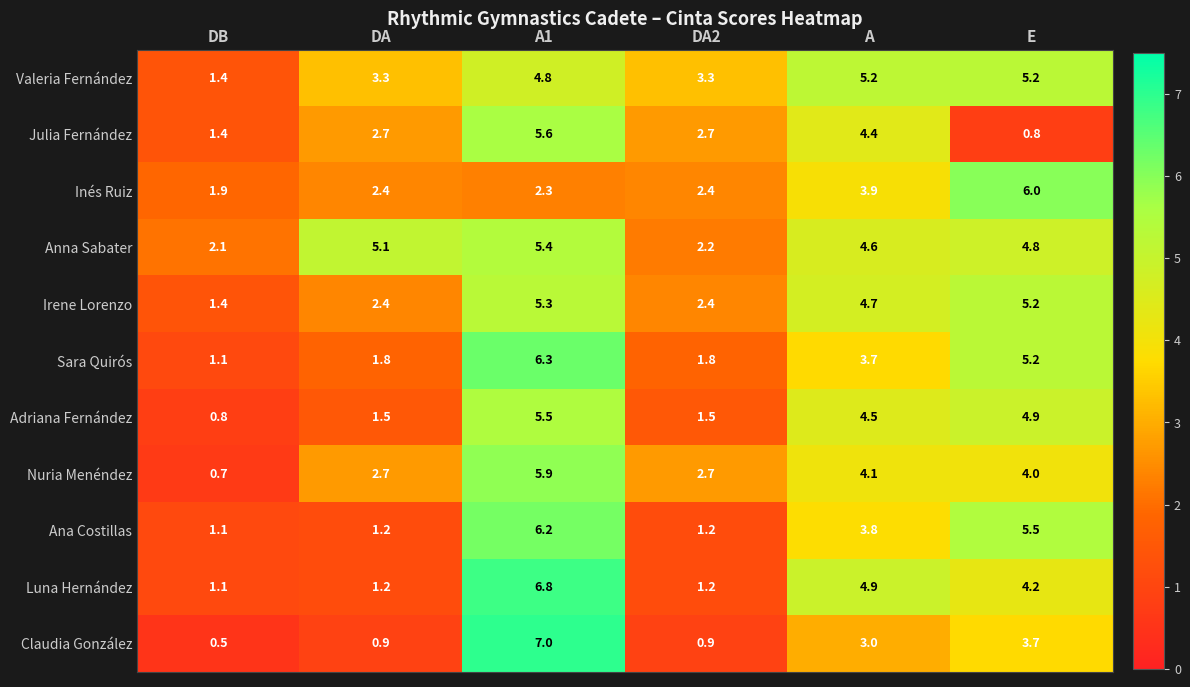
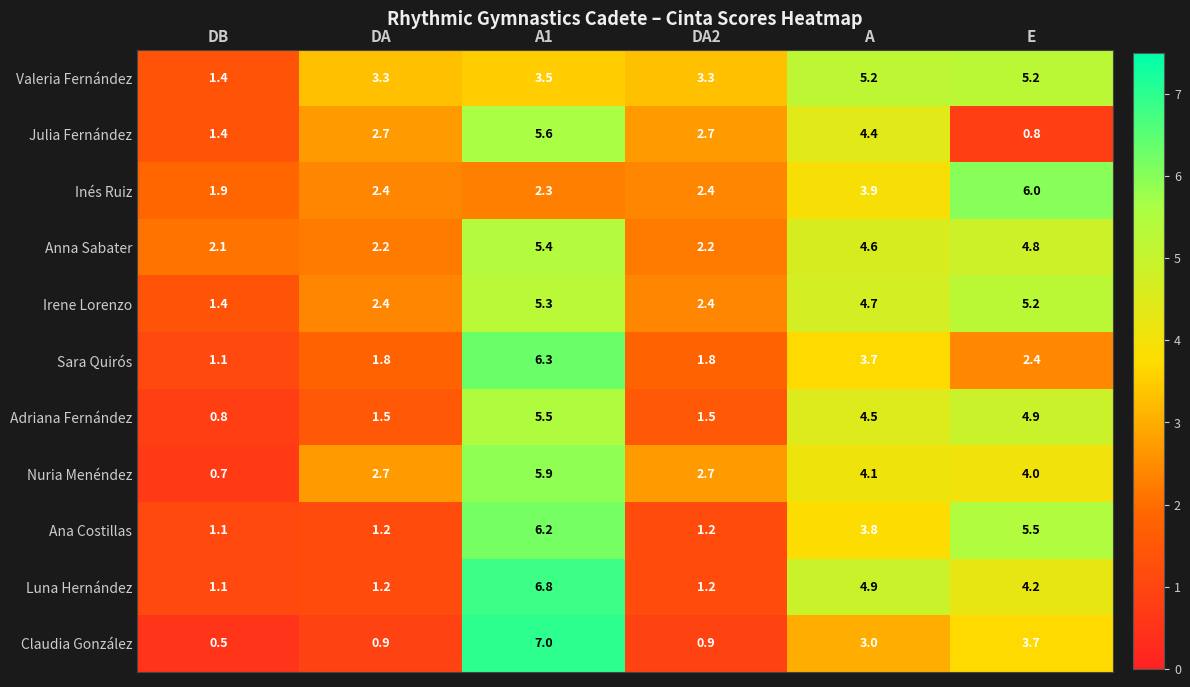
Valeria Fernández, A1: 4.8 -> 3.5
Anna Sabater, DA: 5.1 -> 2.2
Sara Quirós, E: 5.2 -> 2.4
